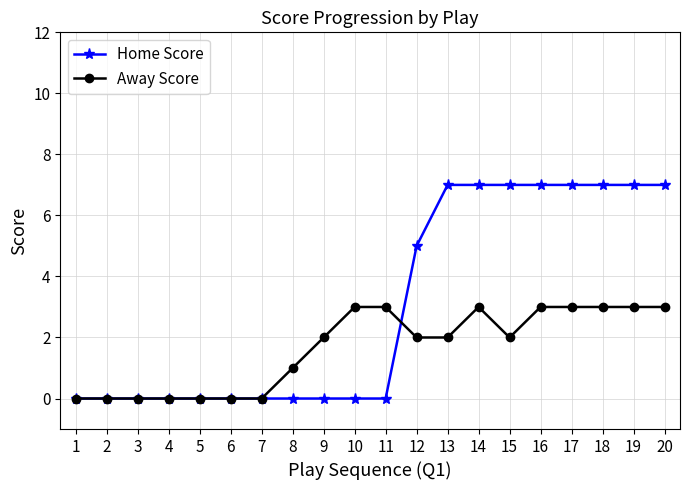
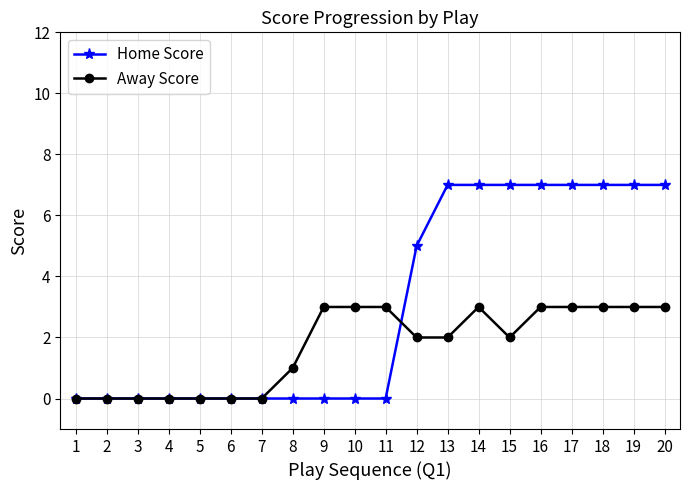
Away Score, 9: 2 -> 3
